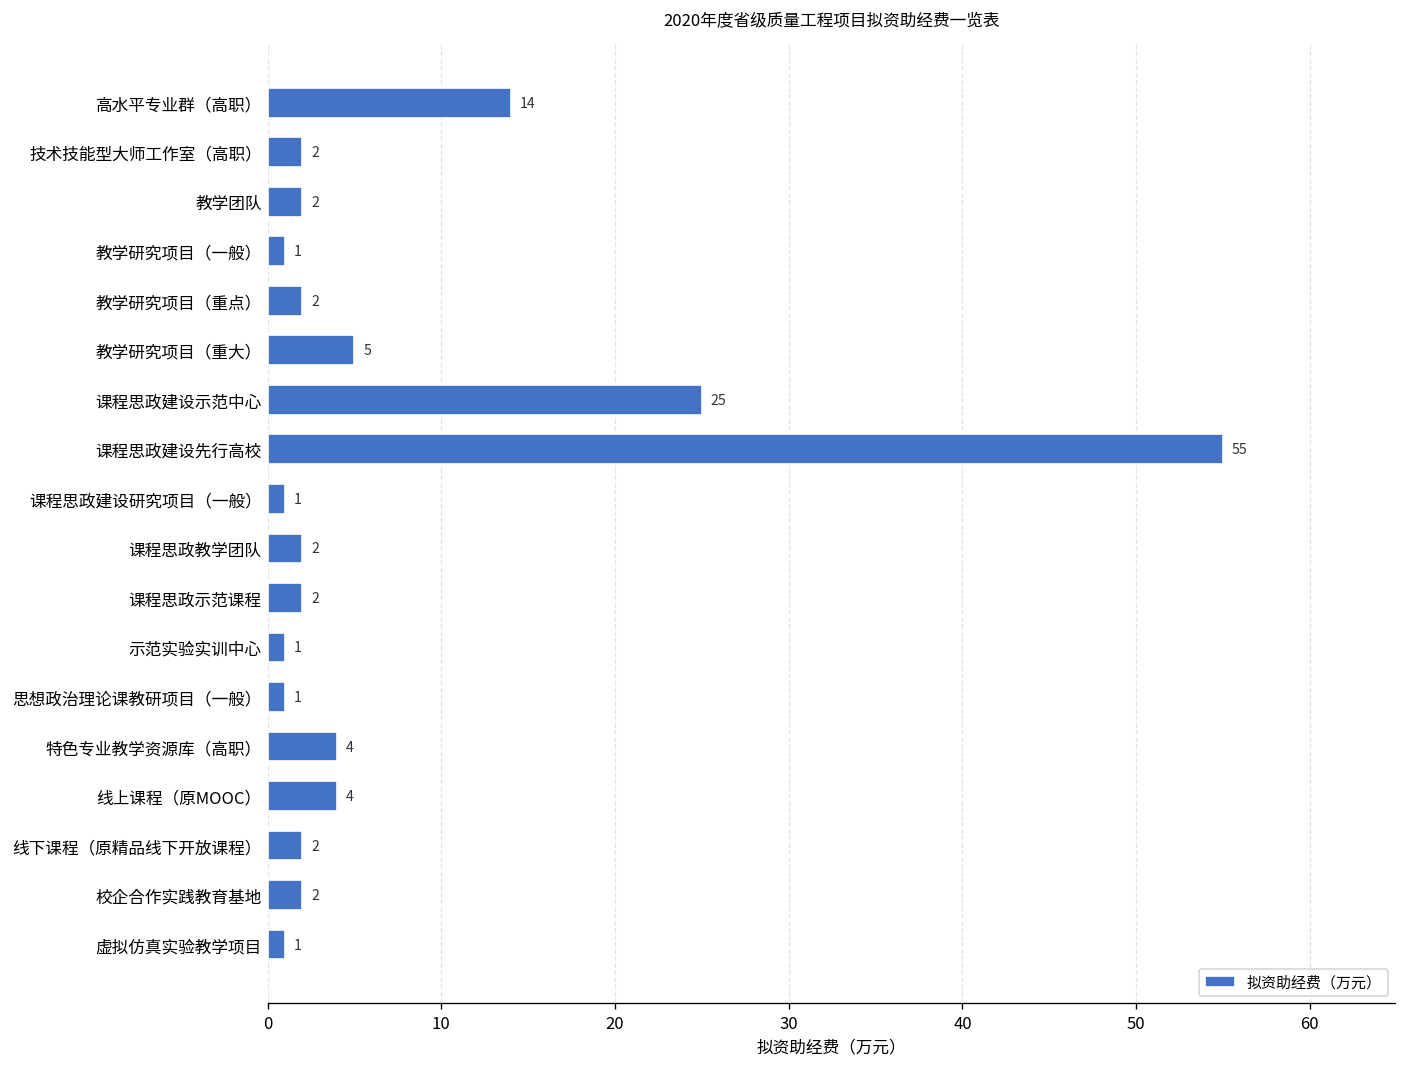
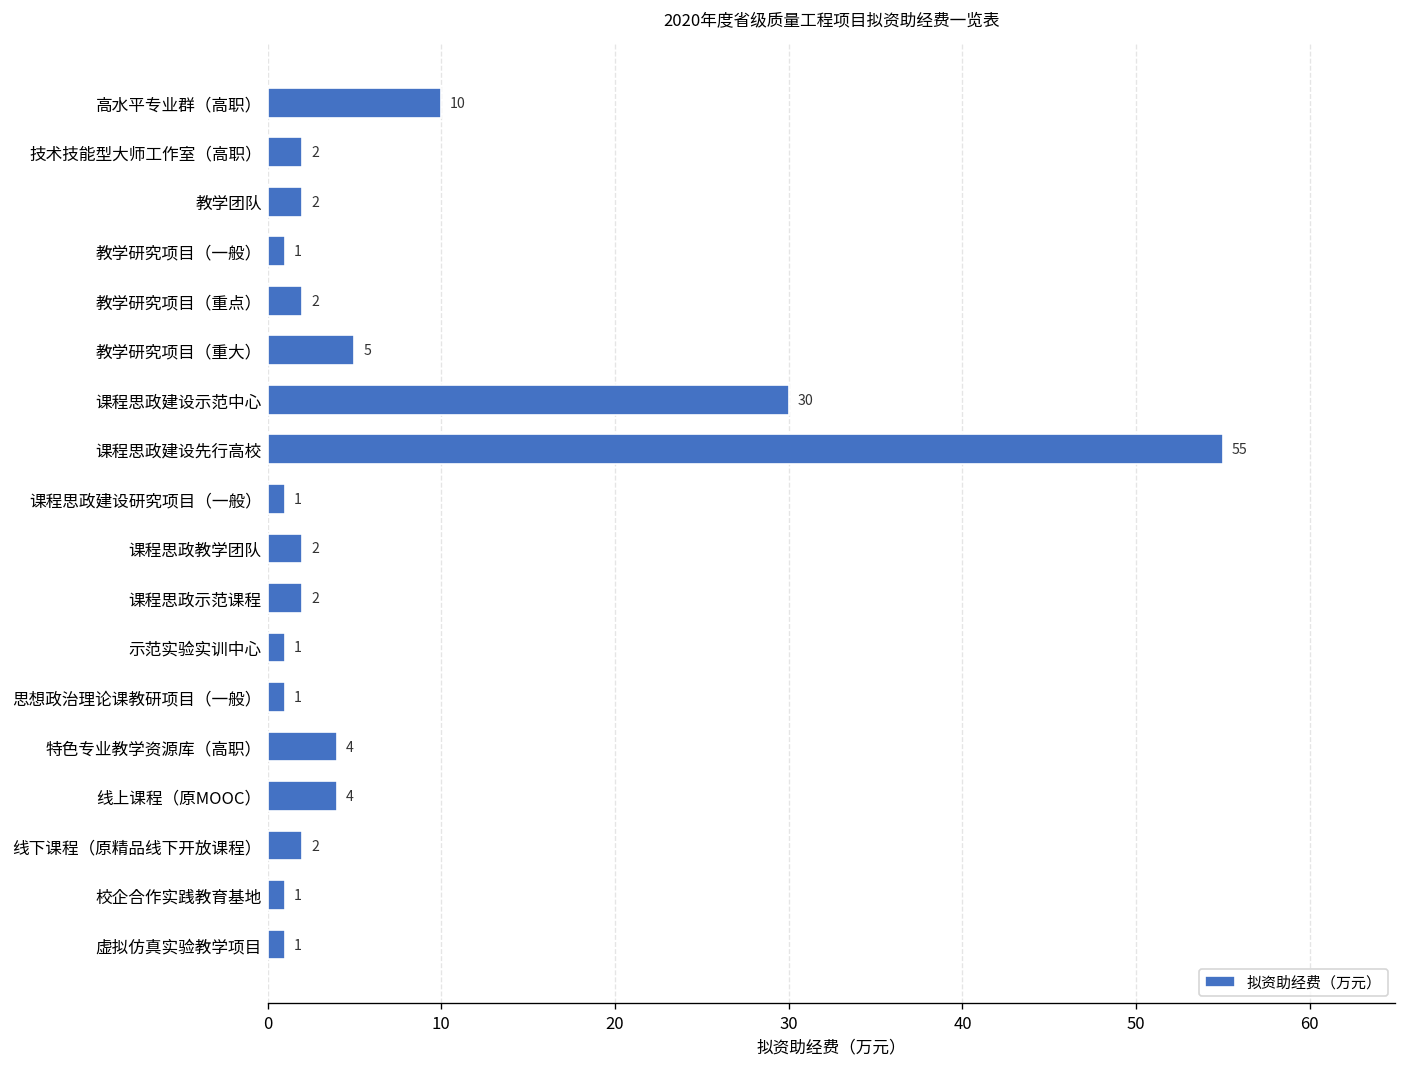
高水平专业群（高职）: 14 -> 10
课程思政建设示范中心: 25 -> 30
校企合作实践教育基地: 2 -> 1
